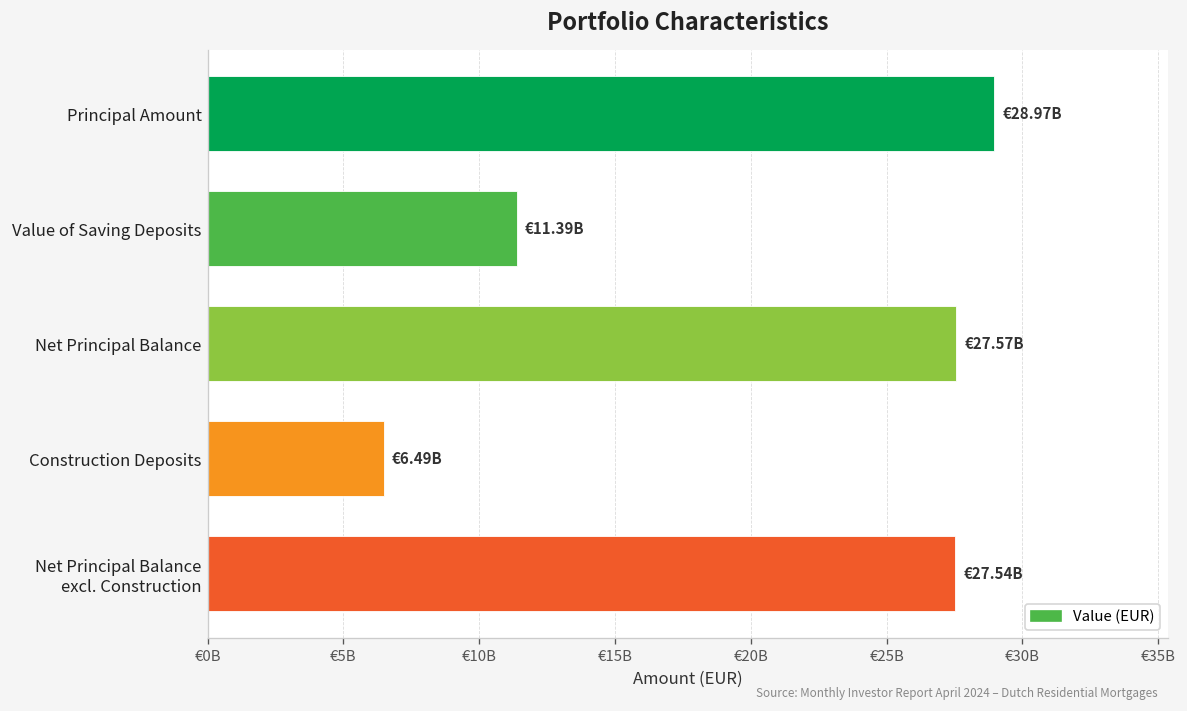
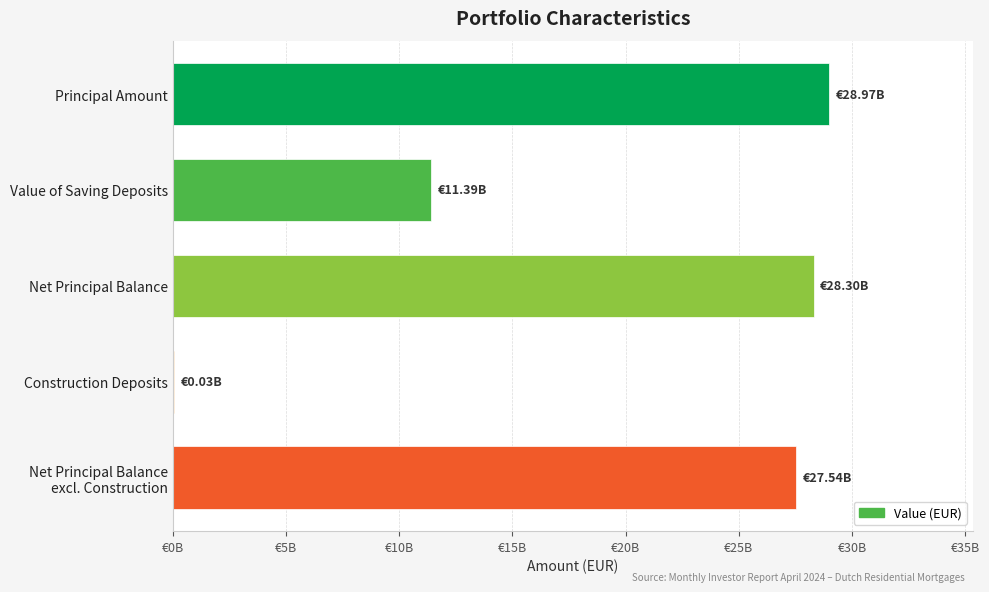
Net Principal Balance: €27.57B -> €28.30B
Construction Deposits: €6.49B -> €0.03B
